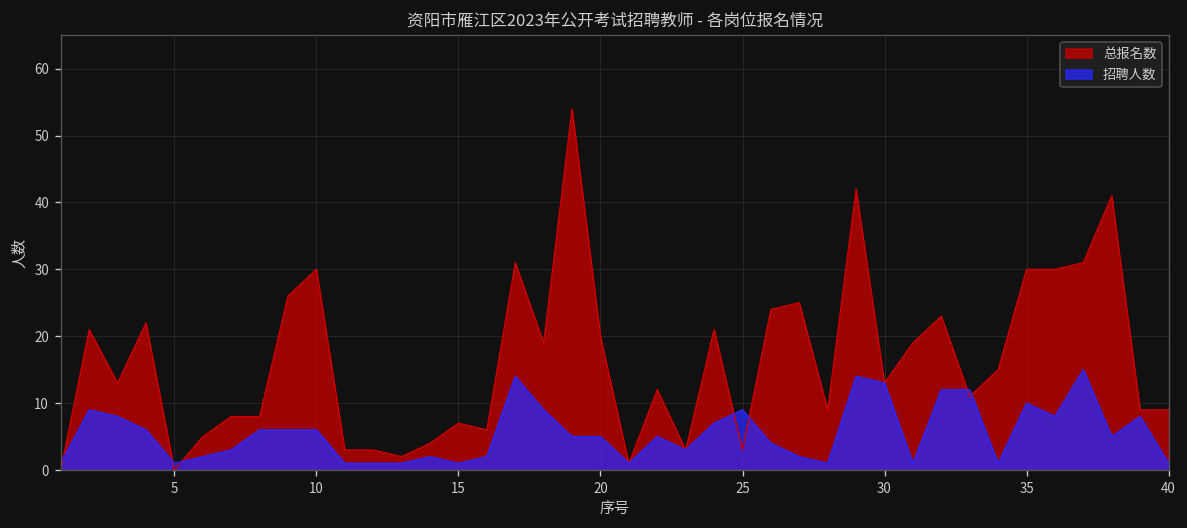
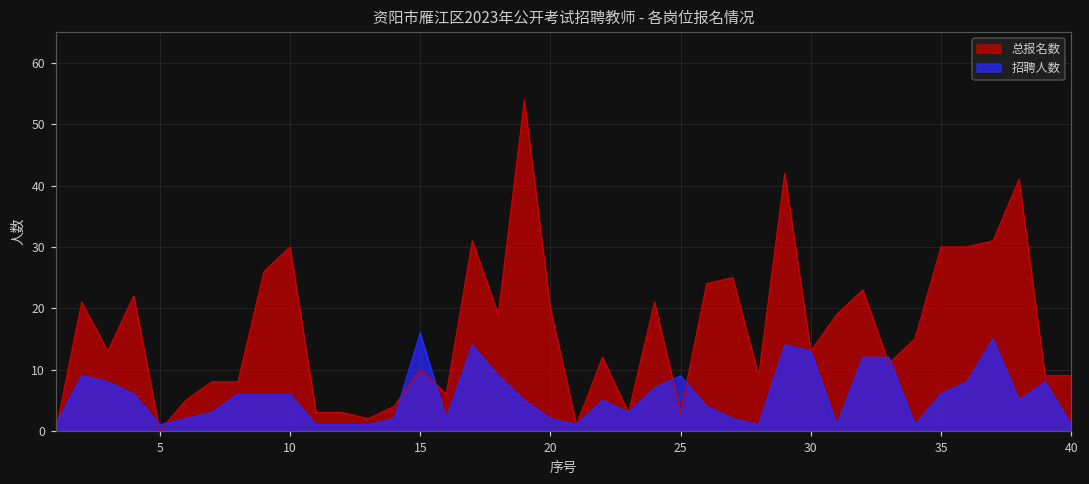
总报名数, 15: 7 -> 10
招聘人数, 15: 1 -> 16
招聘人数, 20: 5 -> 2
招聘人数, 35: 10 -> 6
